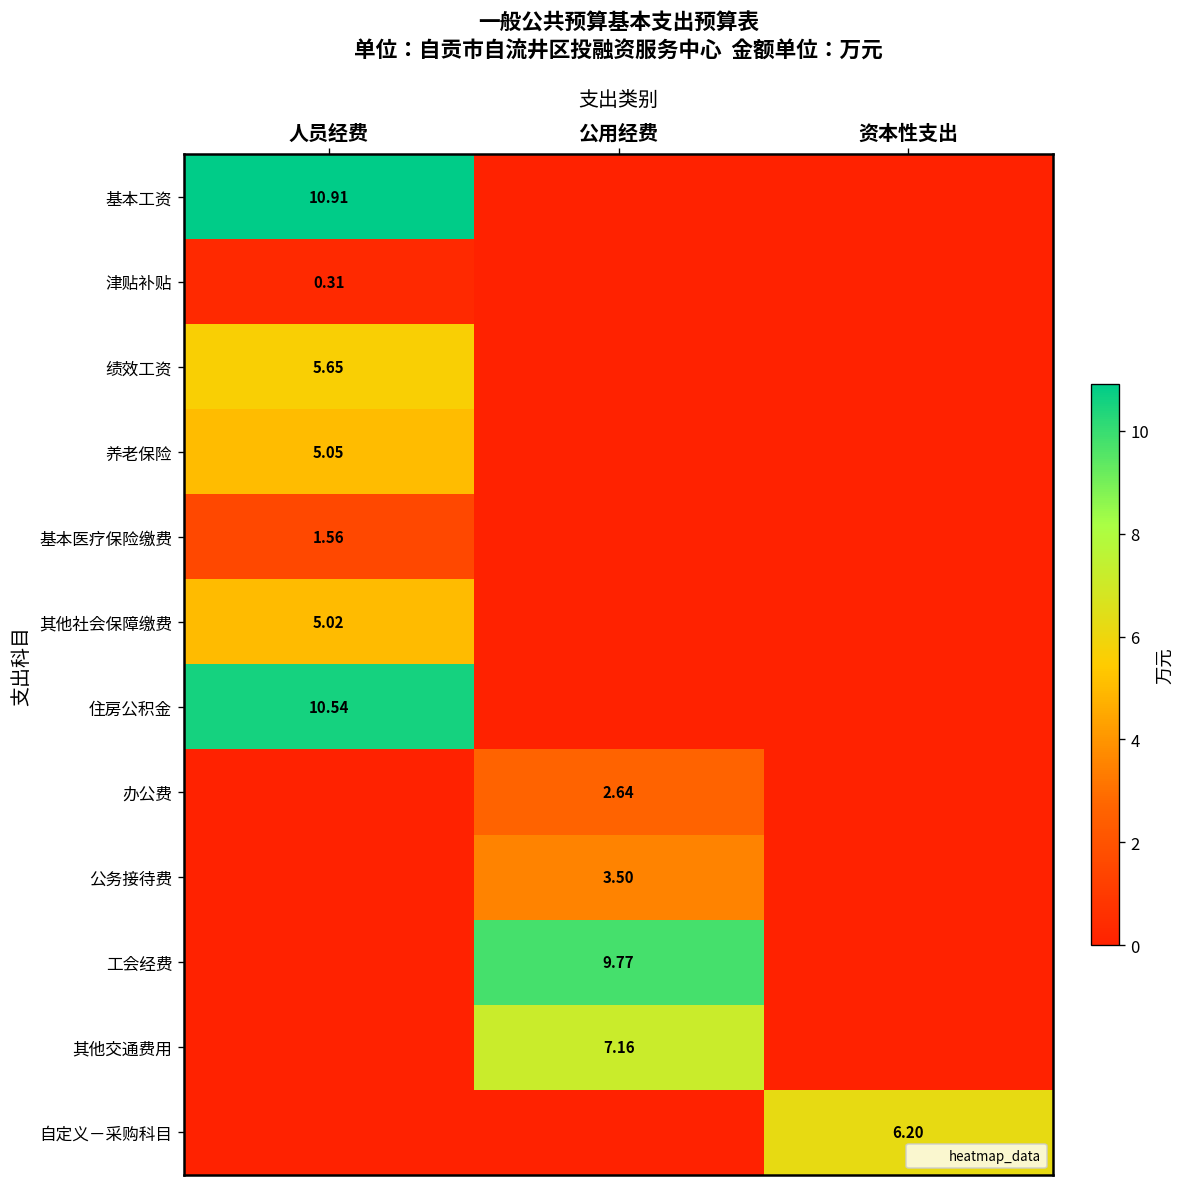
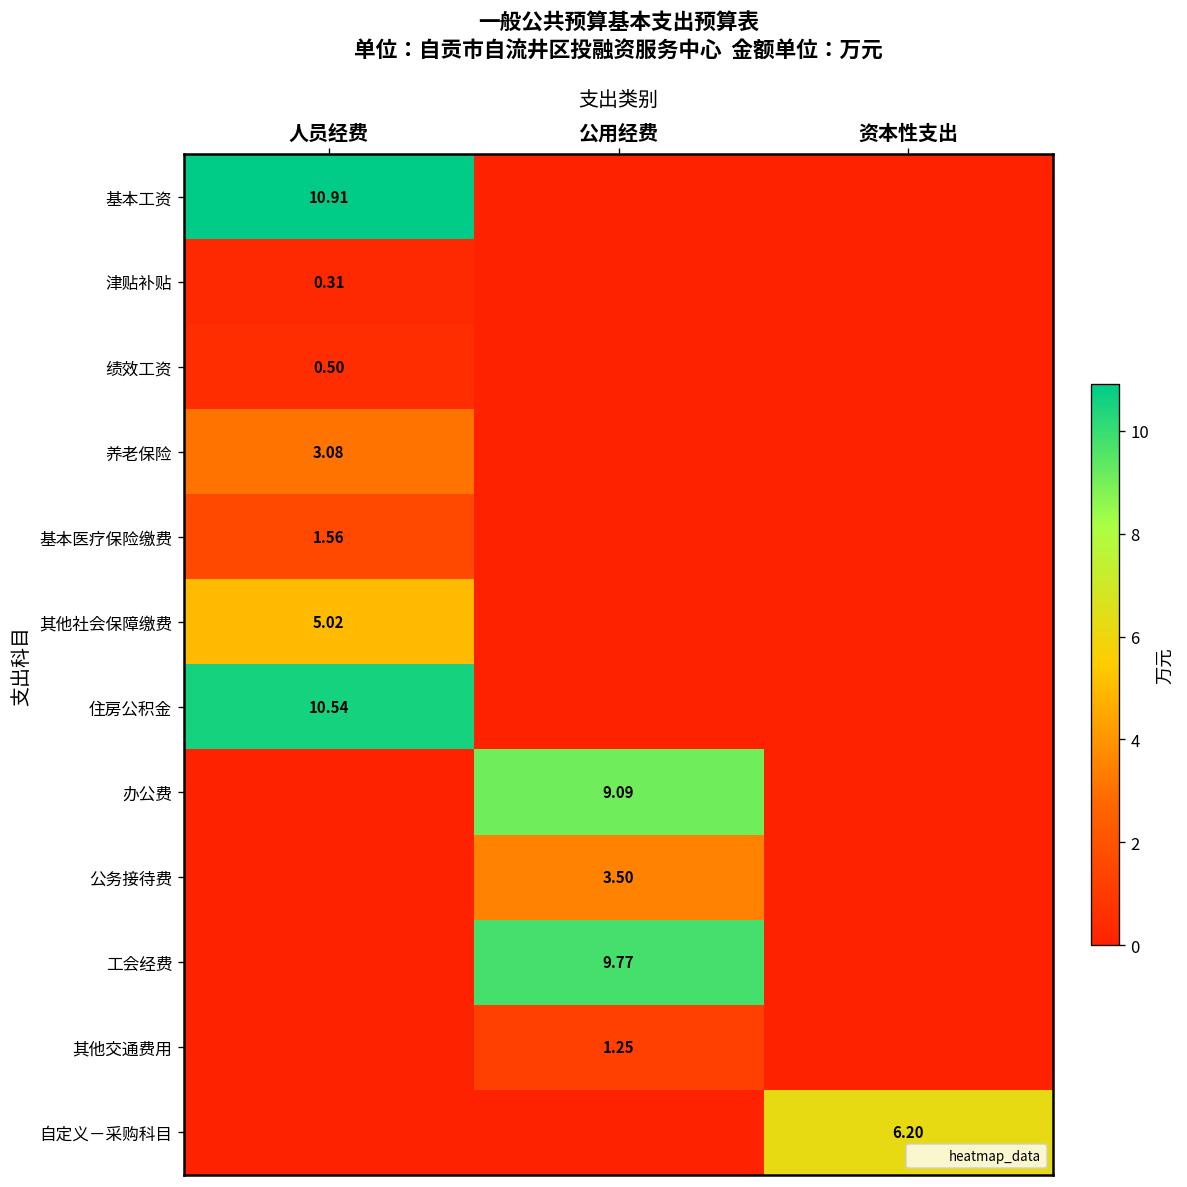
绩效工资, 人员经费: 5.65 -> 0.50
养老保险, 人员经费: 5.05 -> 3.08
办公费, 公用经费: 2.64 -> 9.09
其他交通费用, 公用经费: 7.16 -> 1.25
